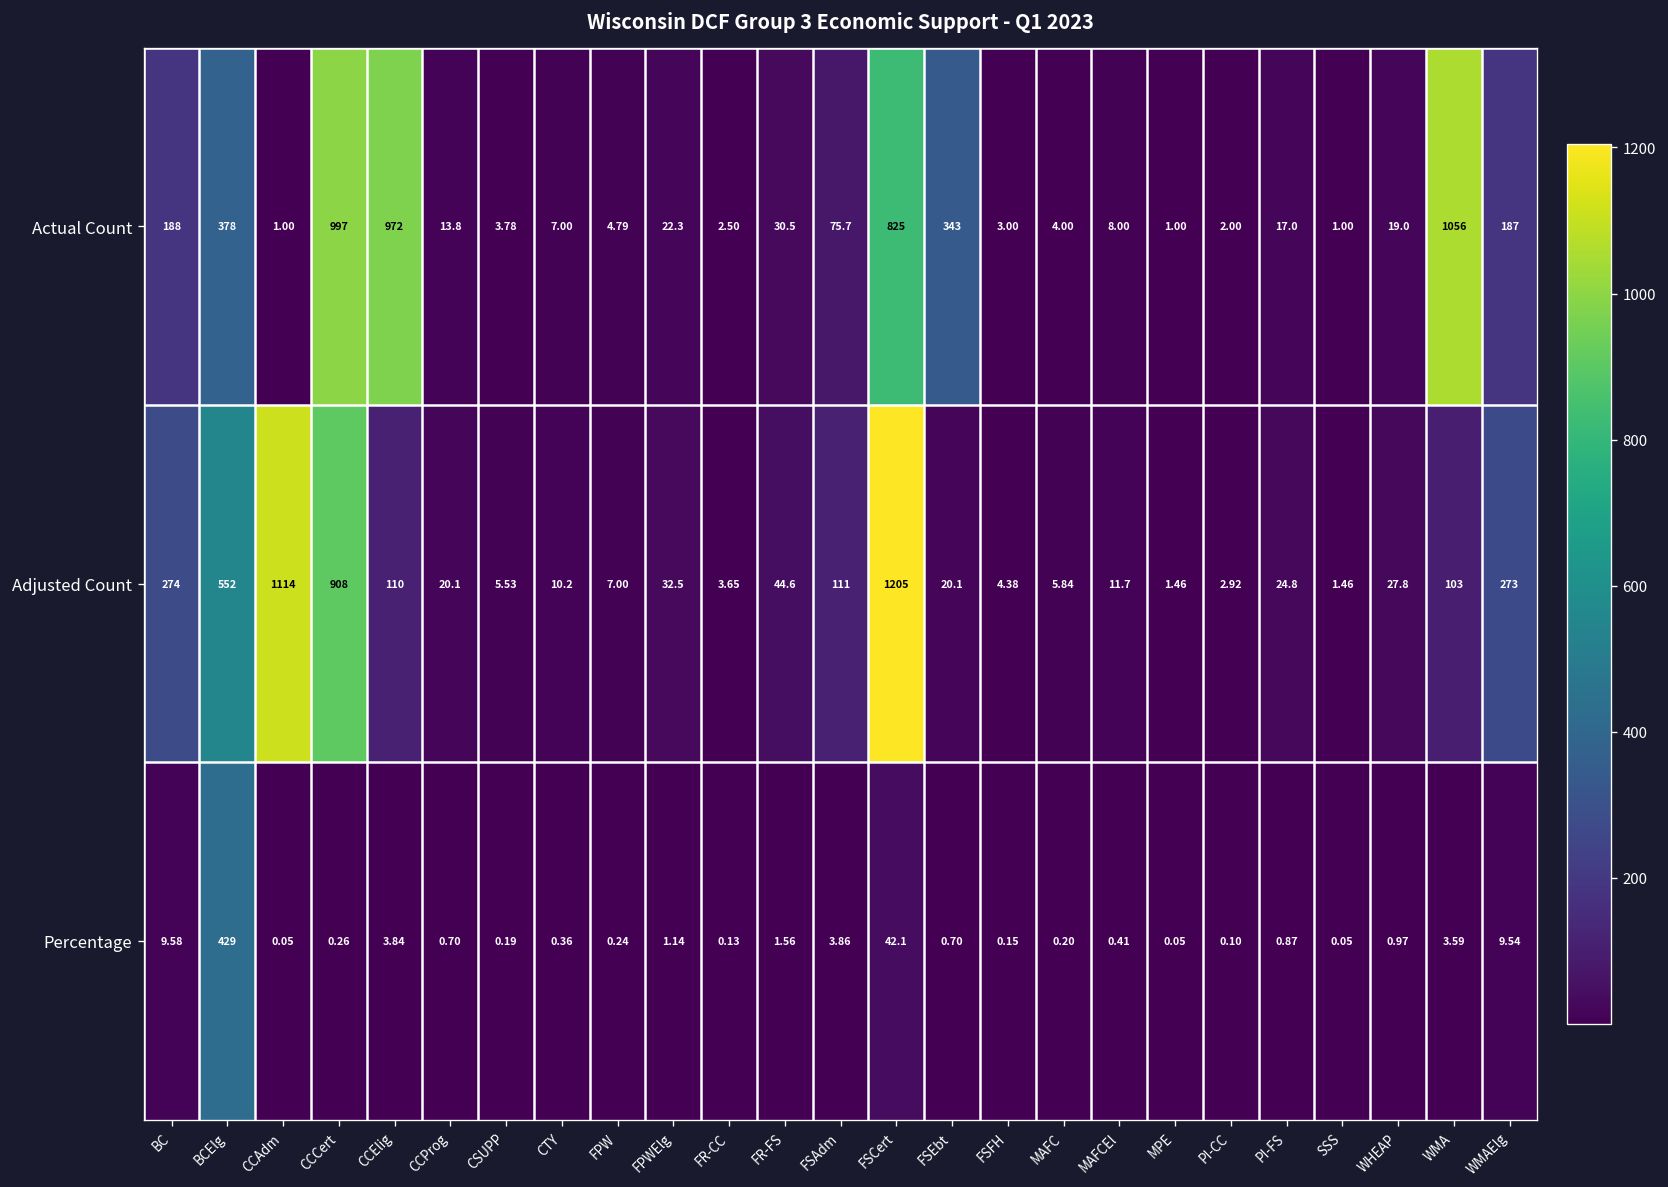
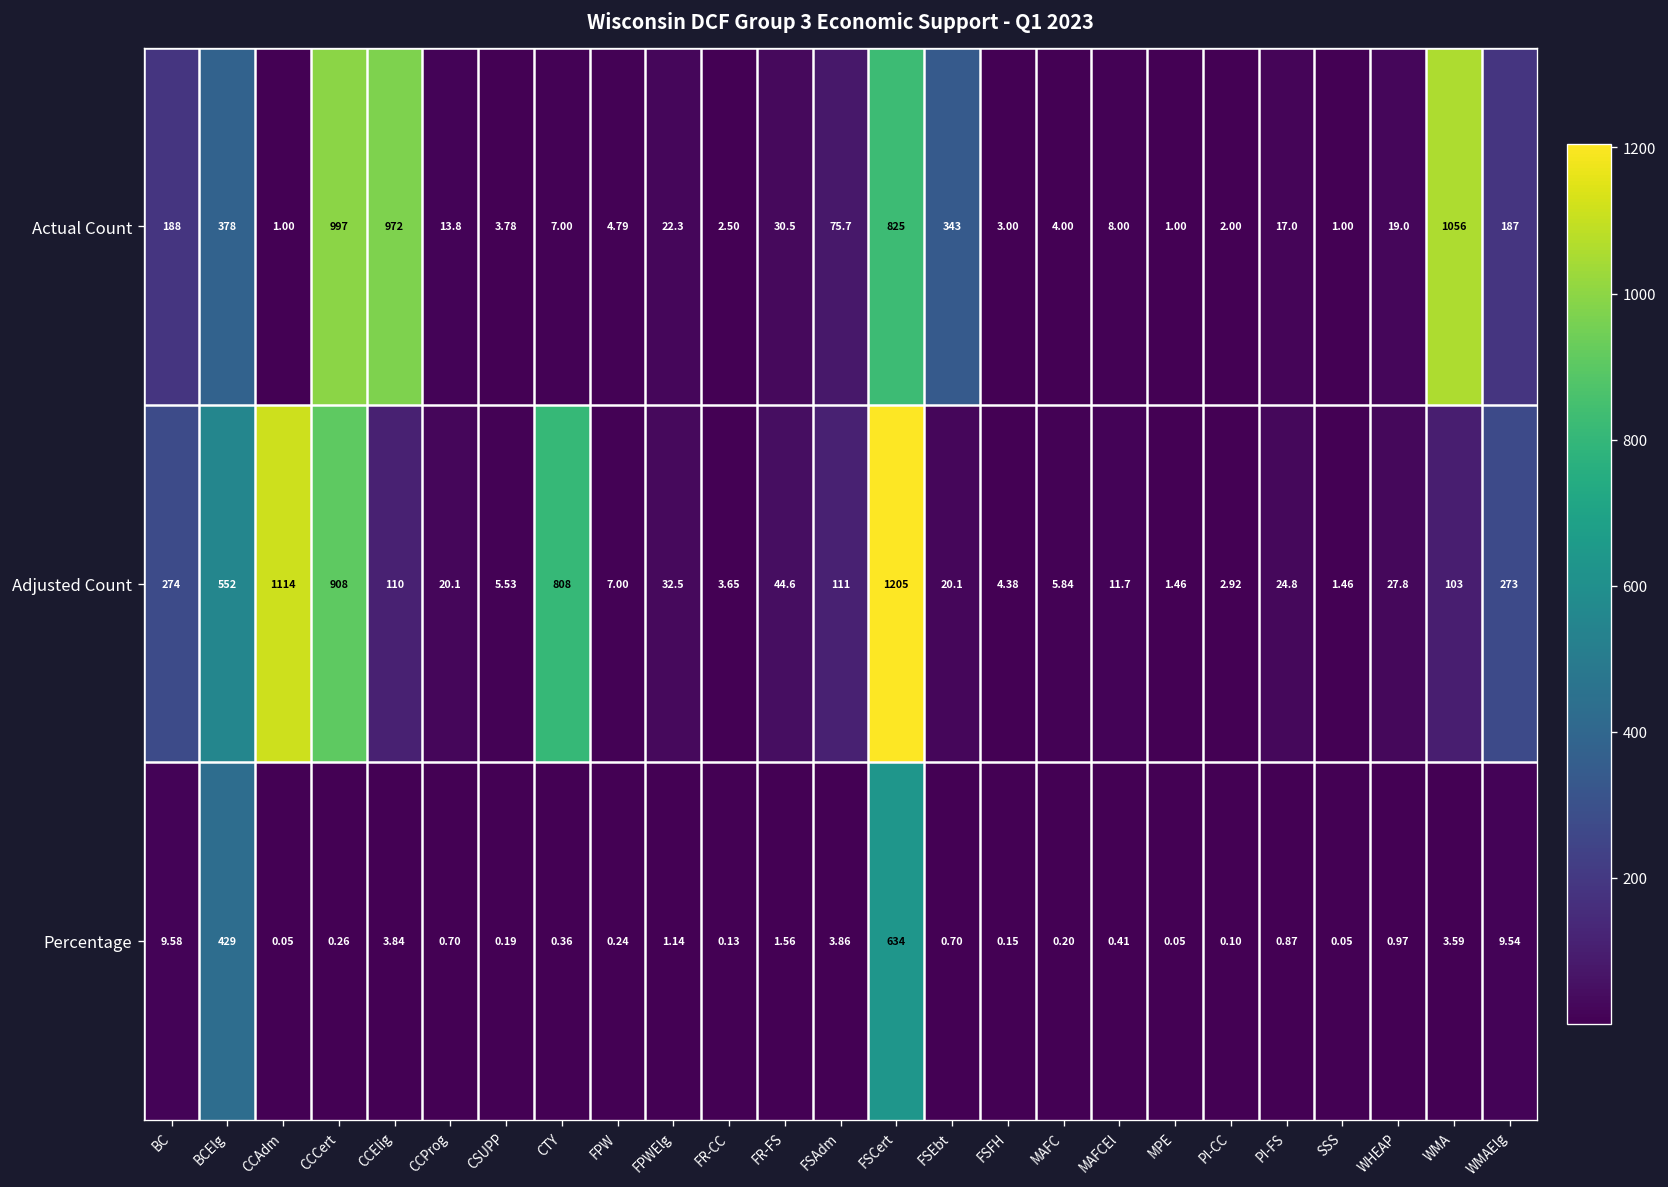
Adjusted Count, CTY: 10.2 -> 808
Percentage, FSCert: 42.1 -> 634
